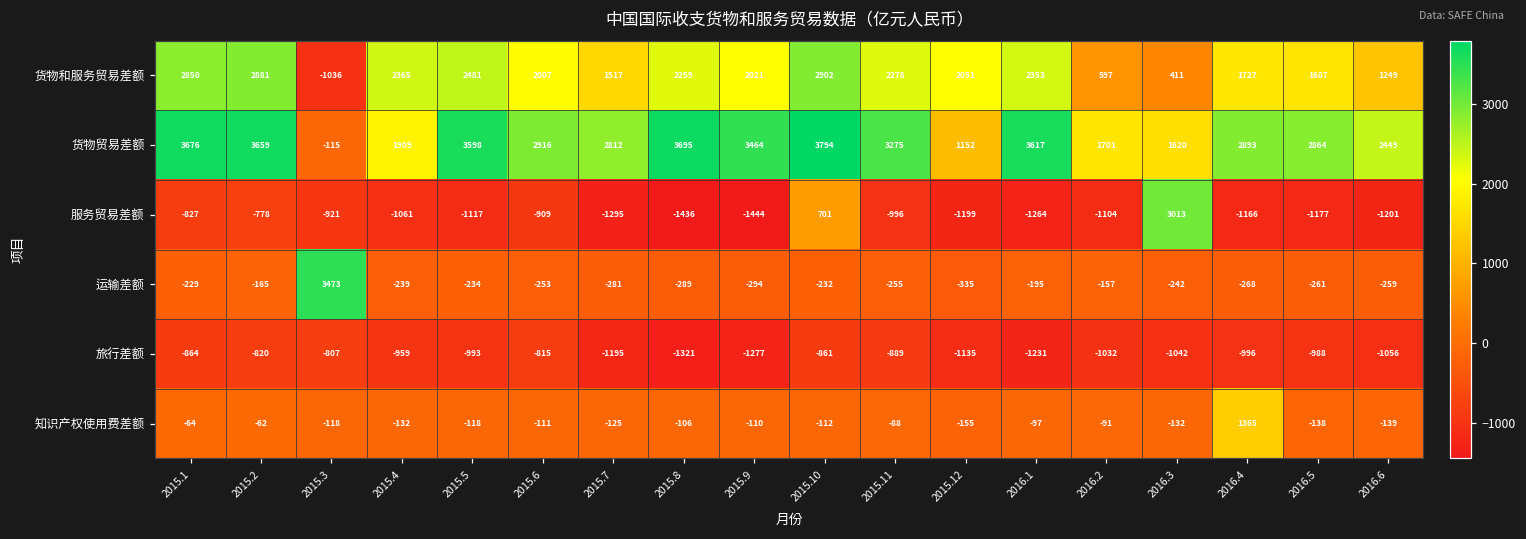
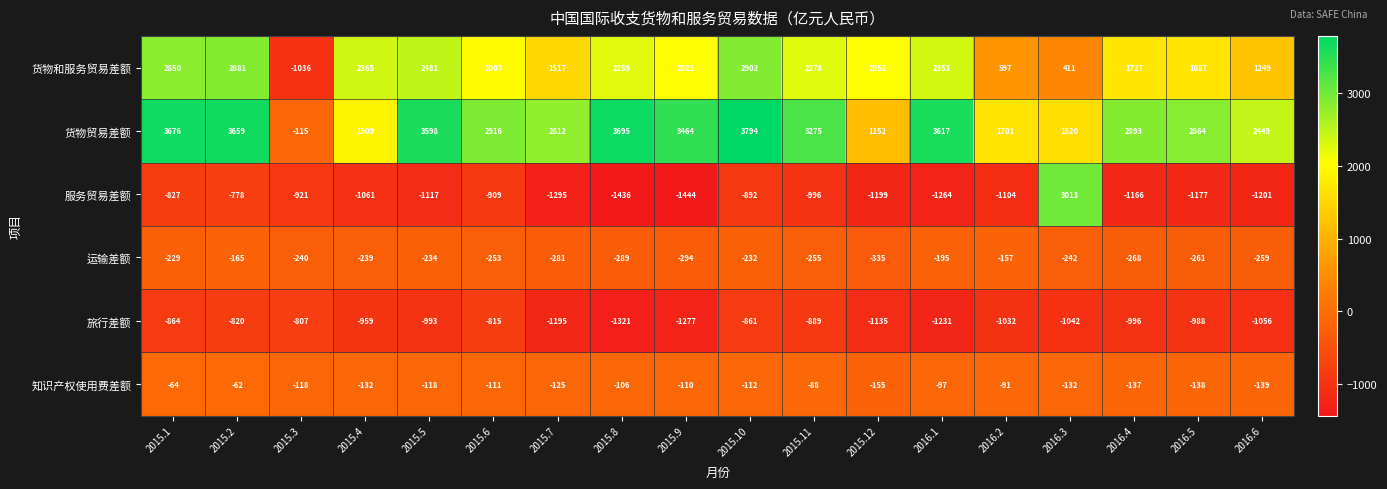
服务贸易差额, 2015.10: 701 -> -892
运输差额, 2015.3: 3473 -> -240
知识产权使用费差额, 2016.4: 1365 -> -137
